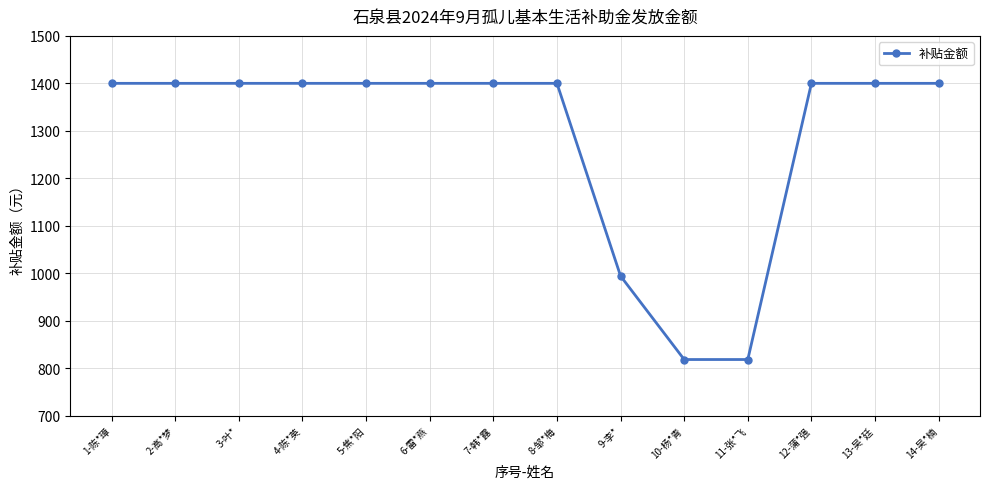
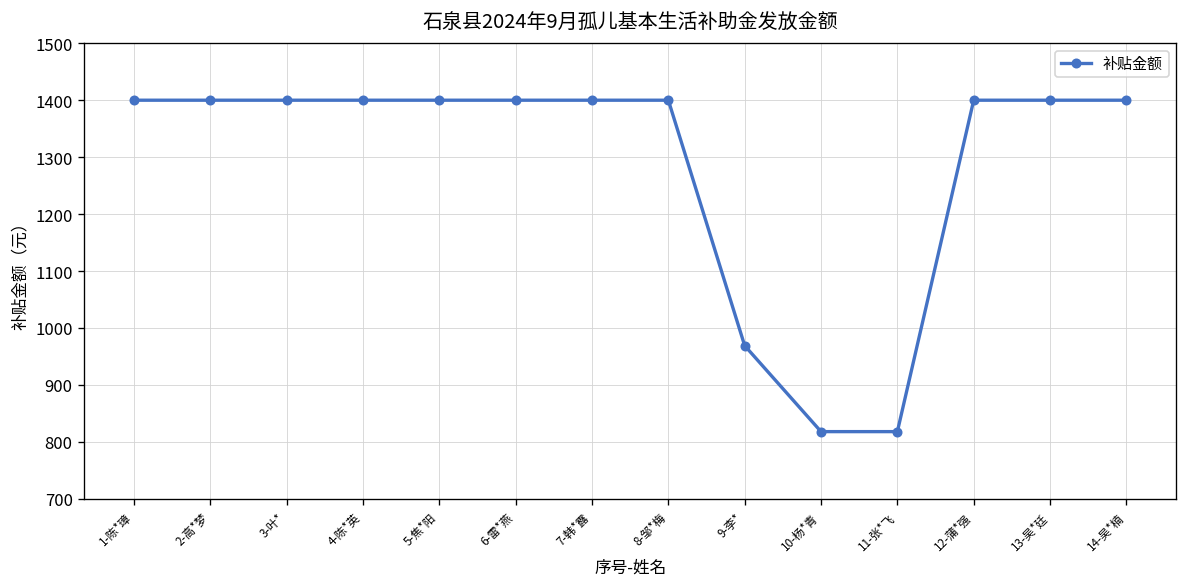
9-李*: 990 -> 970
